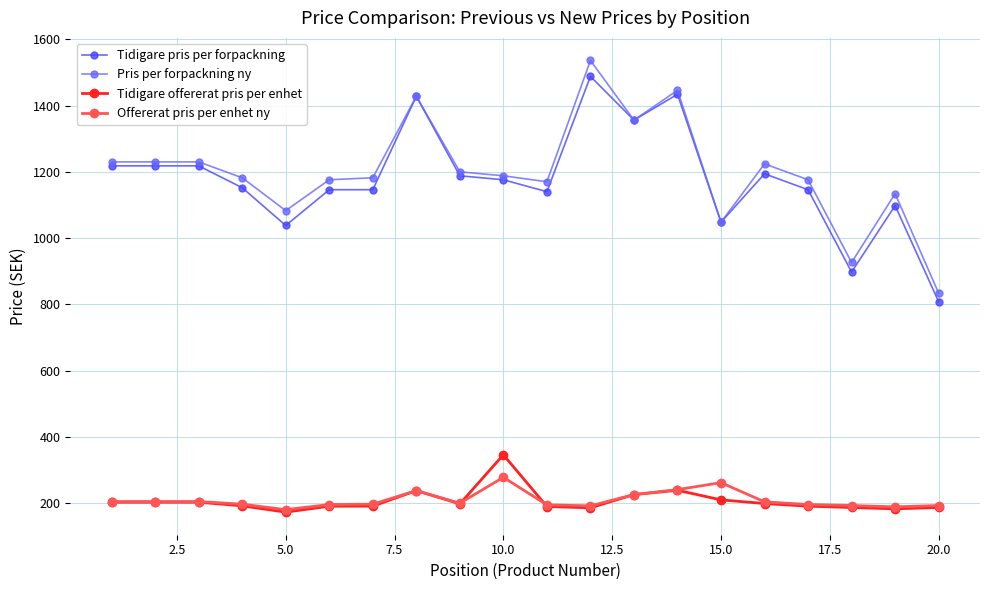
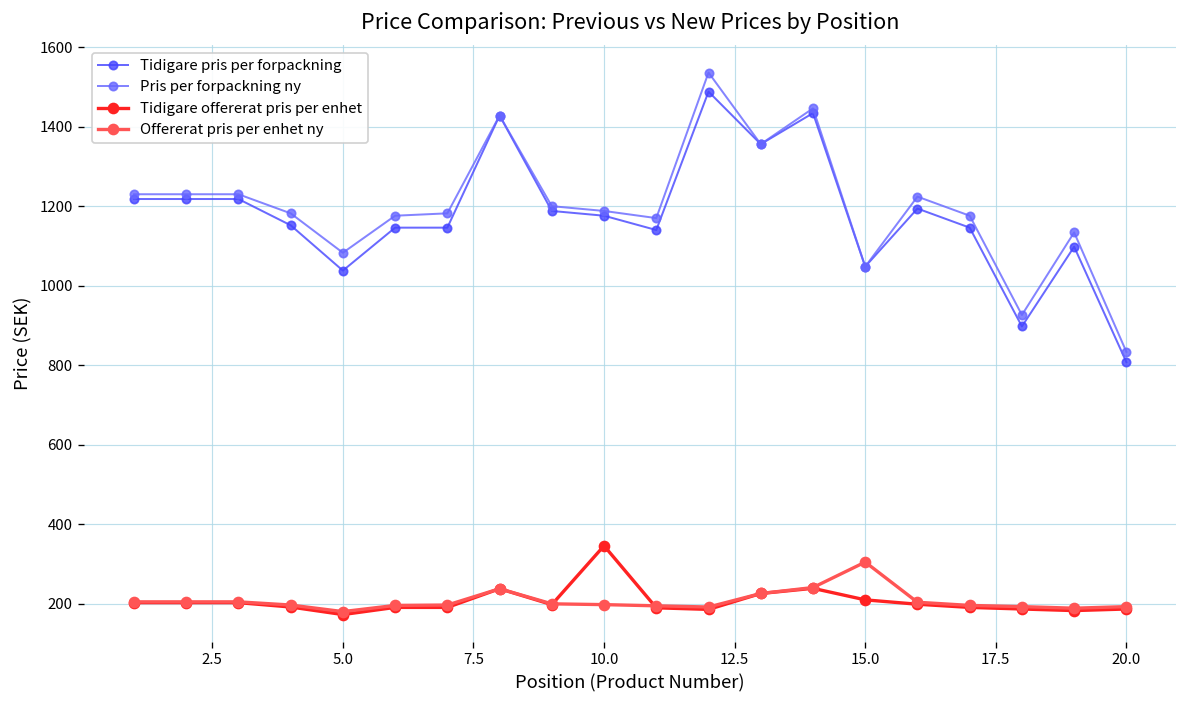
Offererat pris per enhet ny, 10.0: 280 -> 200
Offererat pris per enhet ny, 15.0: 260 -> 310
